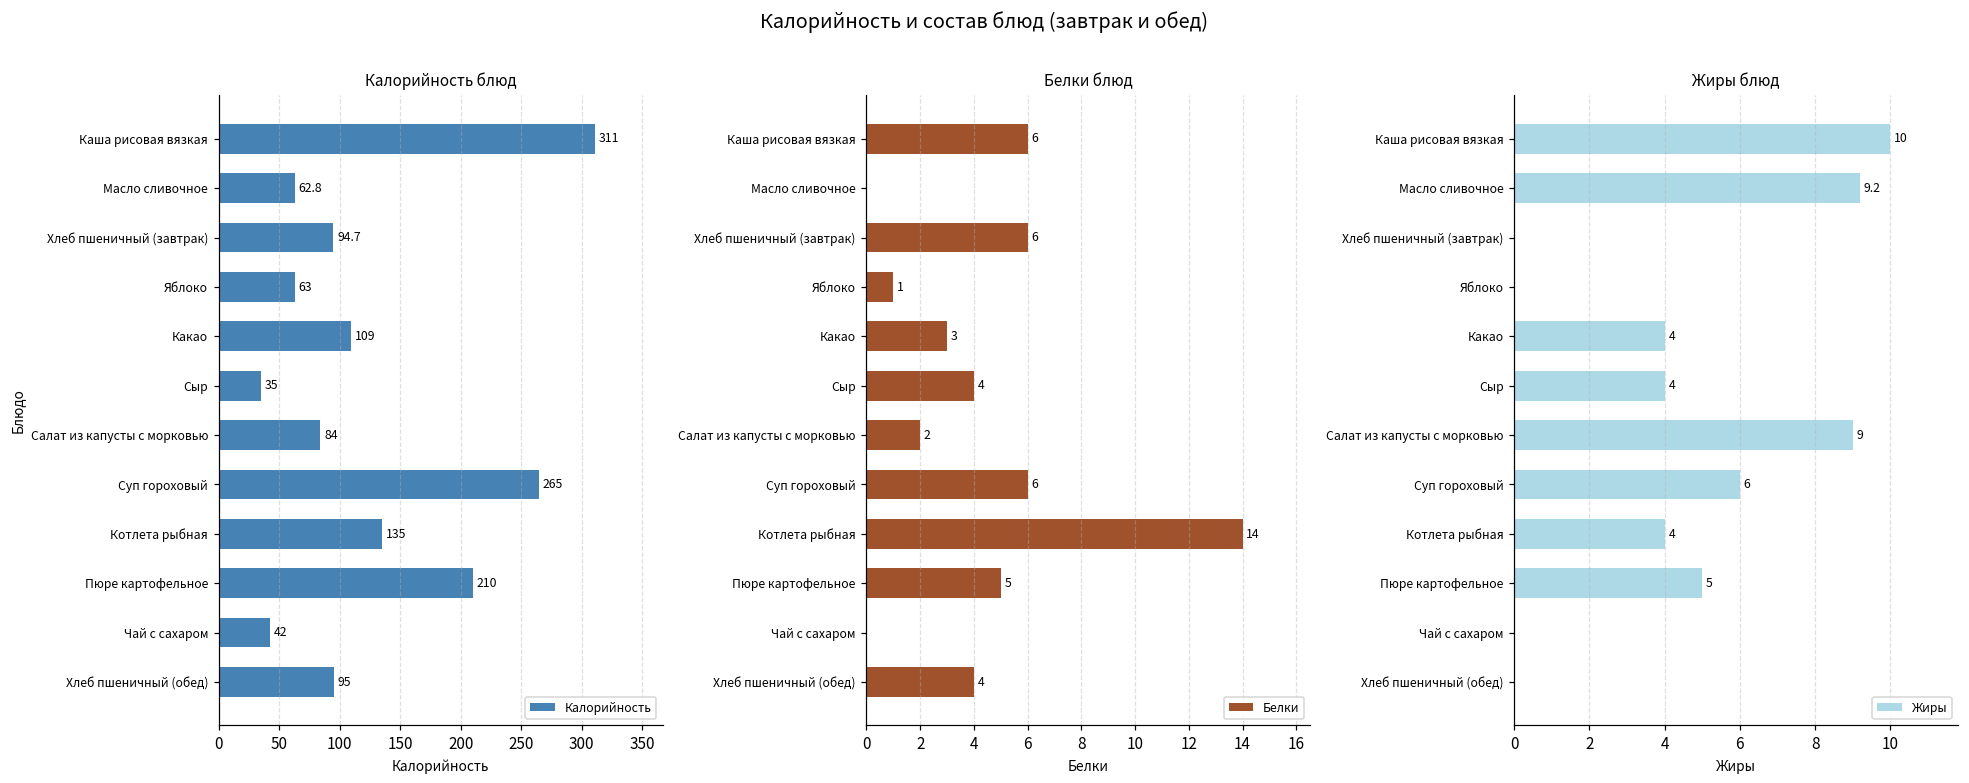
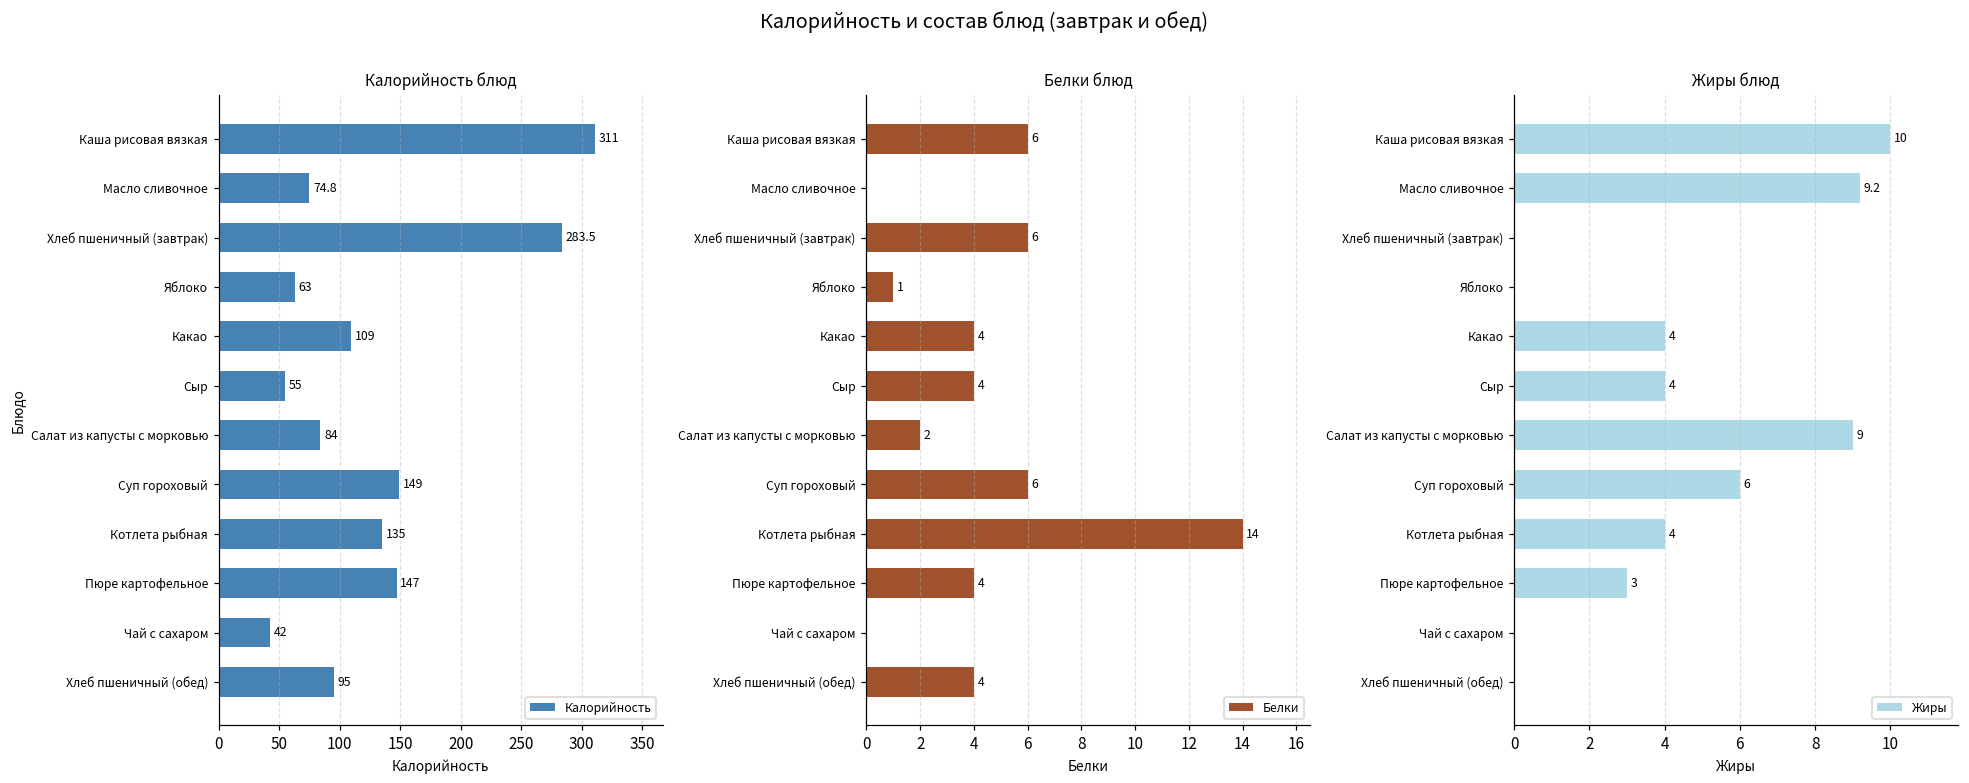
Калорийность блюд, Масло сливочное: 62.8 -> 74.8
Калорийность блюд, Хлеб пшеничный (завтрак): 94.7 -> 283.5
Калорийность блюд, Сыр: 35 -> 55
Калорийность блюд, Суп гороховый: 265 -> 149
Калорийность блюд, Пюре картофельное: 210 -> 147
Белки блюд, Какао: 3 -> 4
Белки блюд, Пюре картофельное: 5 -> 4
Жиры блюд, Пюре картофельное: 5 -> 3
